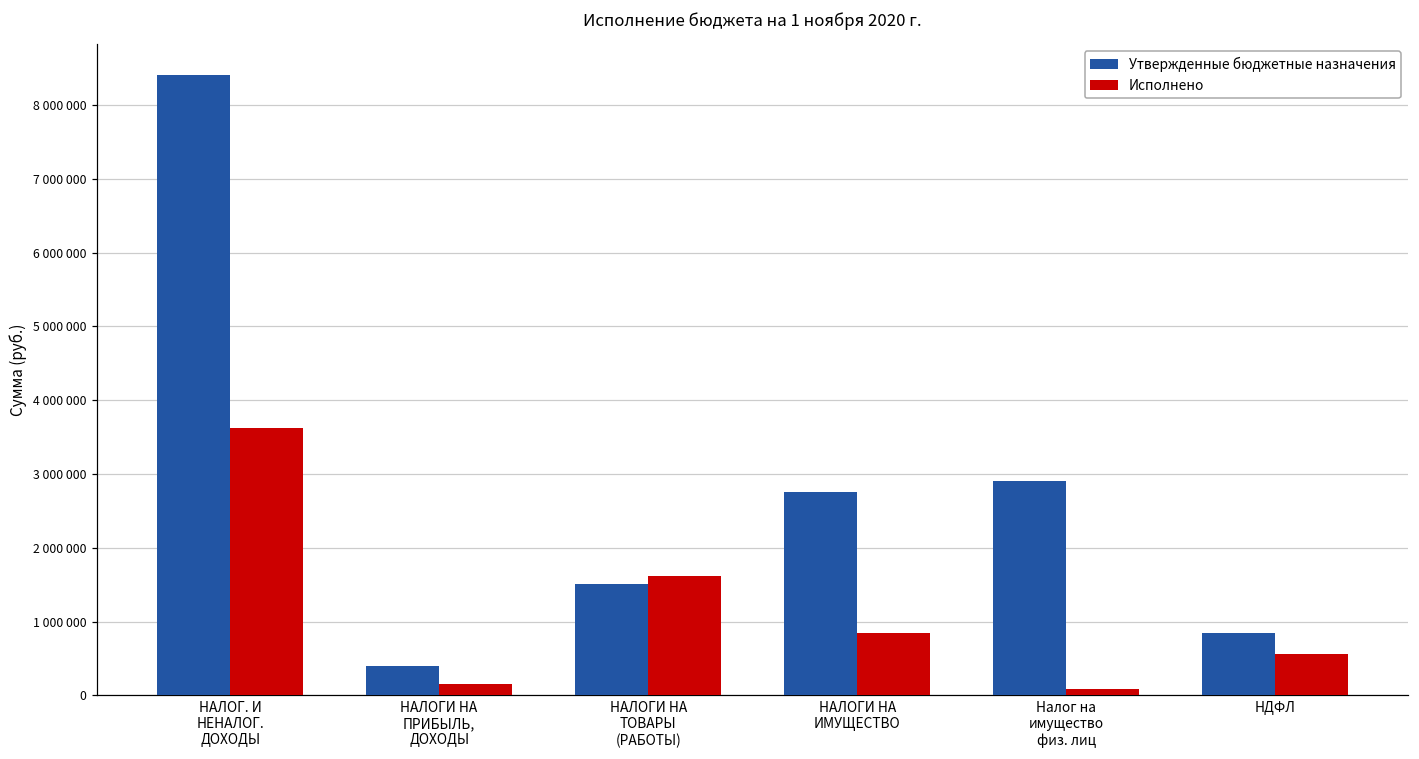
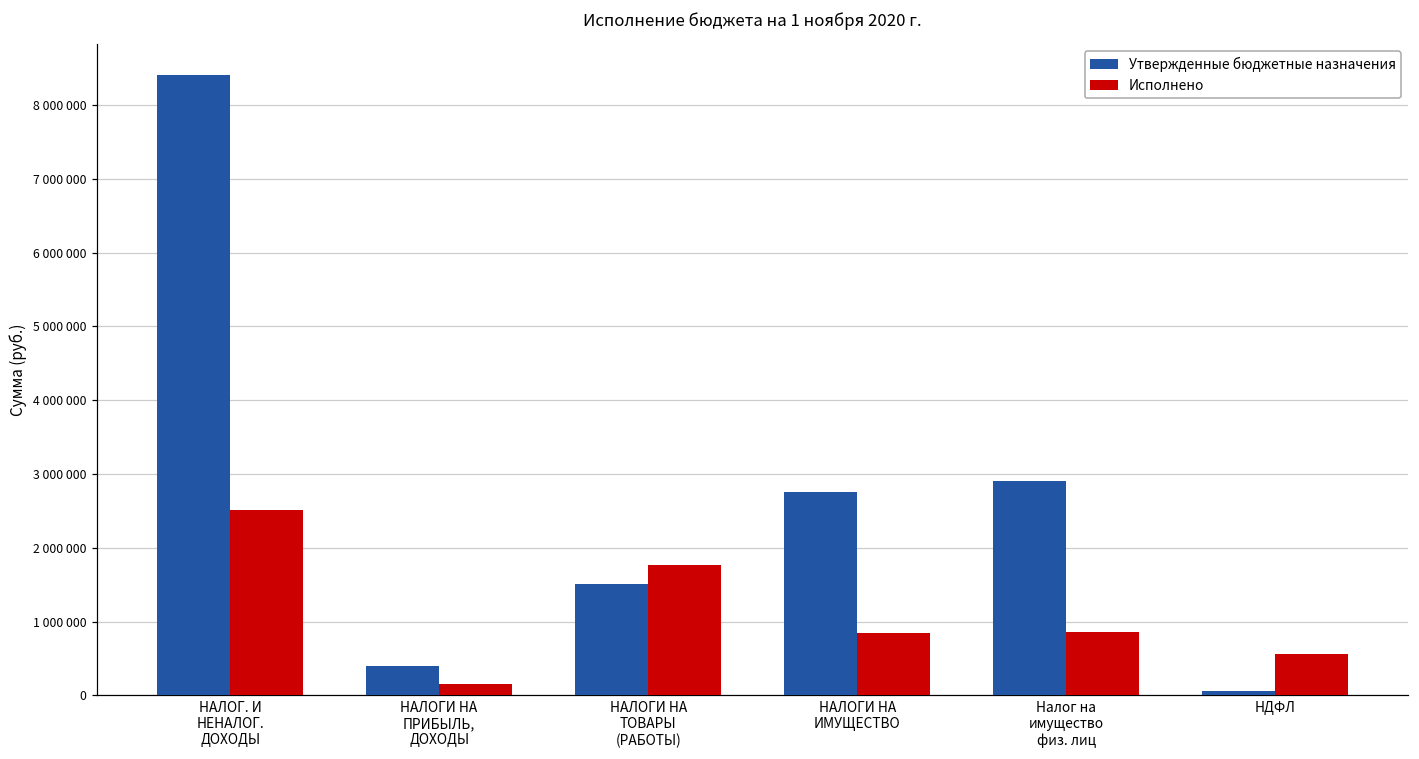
Исполнено, НАЛОГ. И НЕНАЛОГ. ДОХОДЫ: 3600000 -> 2500000
Исполнено, НАЛОГИ НА ТОВАРЫ (РАБОТЫ): 1600000 -> 1800000
Исполнено, Налог на имущество физ. лиц: 100000 -> 900000
Утвержденные бюджетные назначения, НДФЛ: 800000 -> 100000
